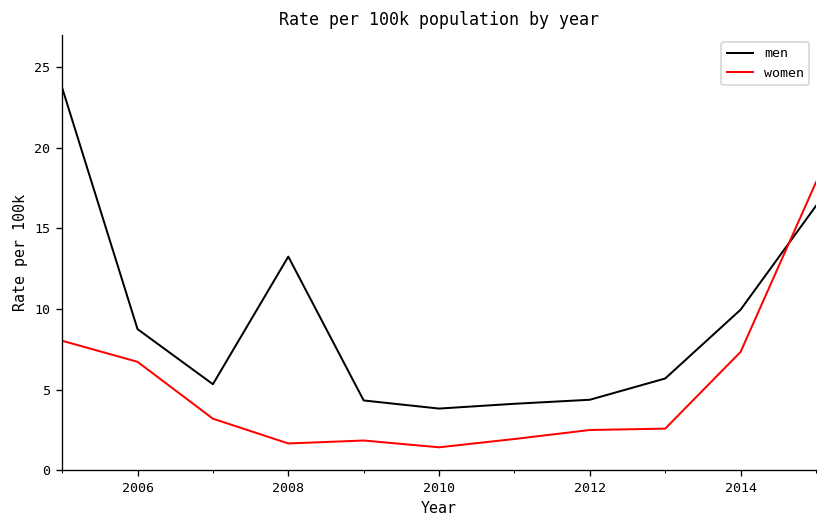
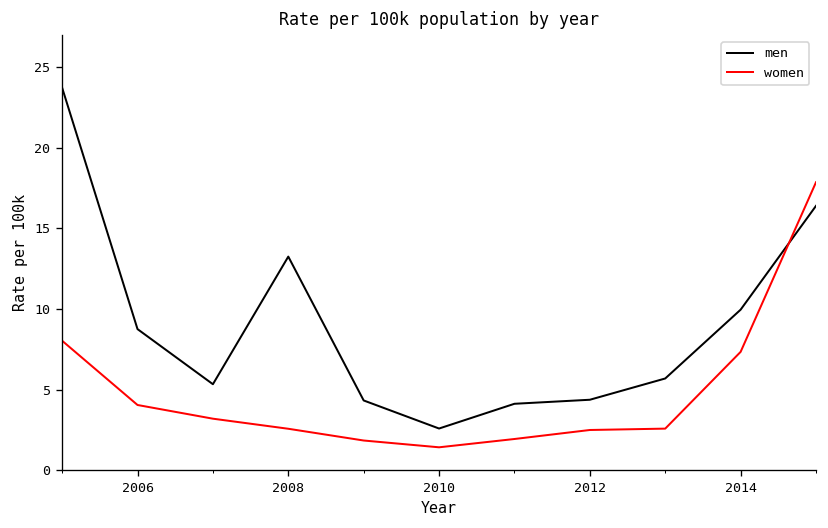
women, 2006: 6.7 -> 4.0
women, 2008: 1.7 -> 2.6
men, 2010: 3.8 -> 2.6
